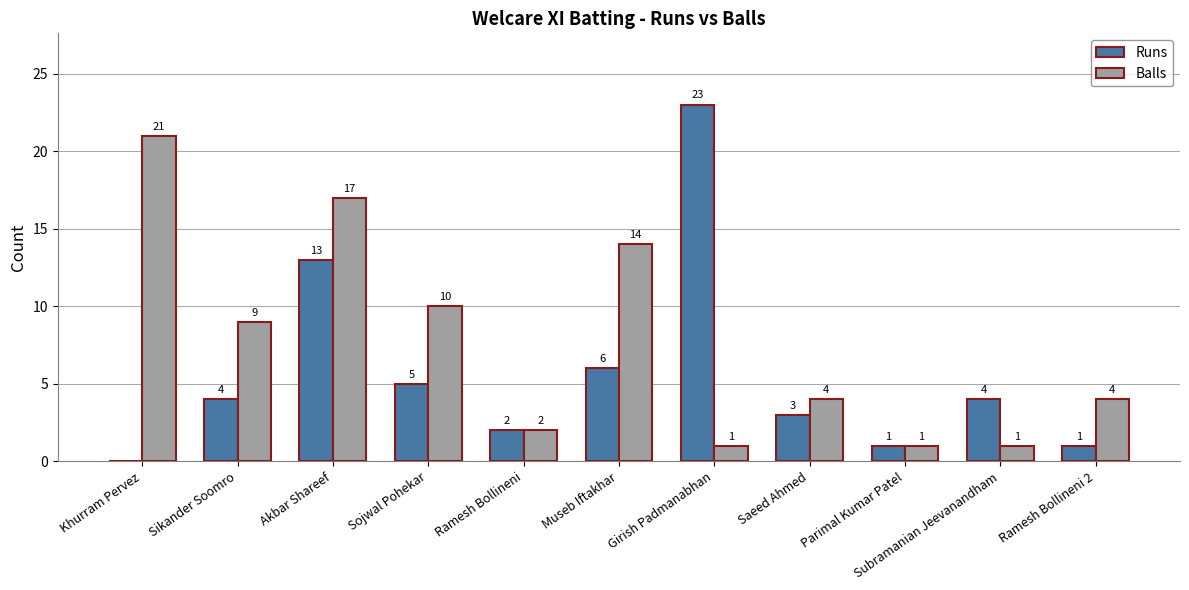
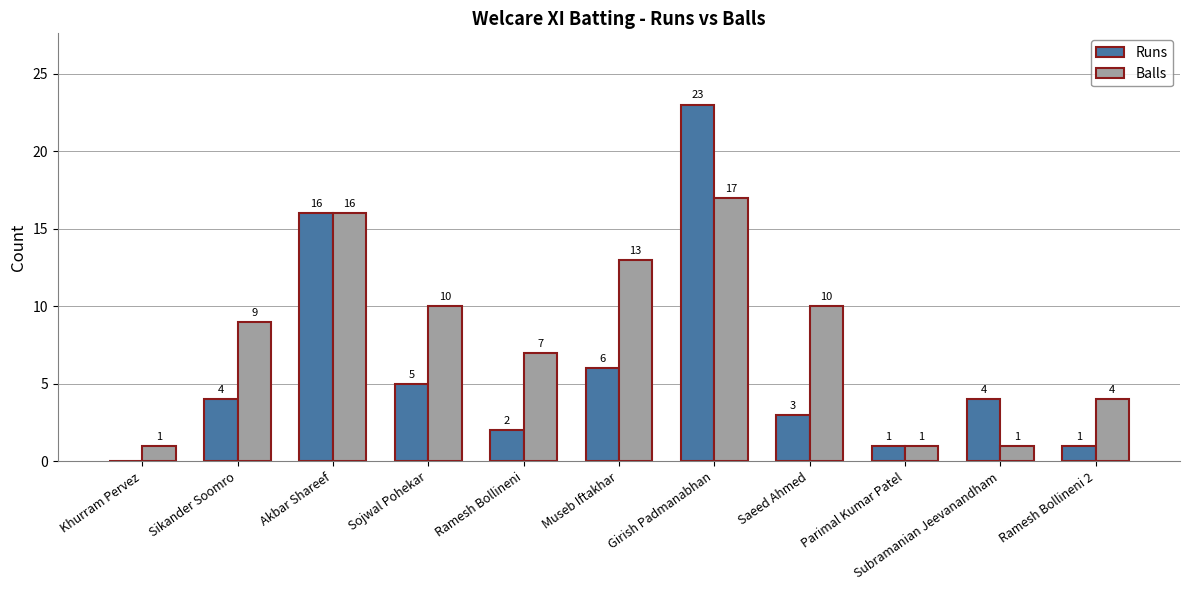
Balls, Khurram Pervez: 21 -> 1
Runs, Akbar Shareef: 13 -> 16
Balls, Akbar Shareef: 17 -> 16
Balls, Ramesh Bollineni: 2 -> 7
Balls, Museb Iftakhar: 14 -> 13
Balls, Girish Padmanabhan: 1 -> 17
Balls, Saeed Ahmed: 4 -> 10
